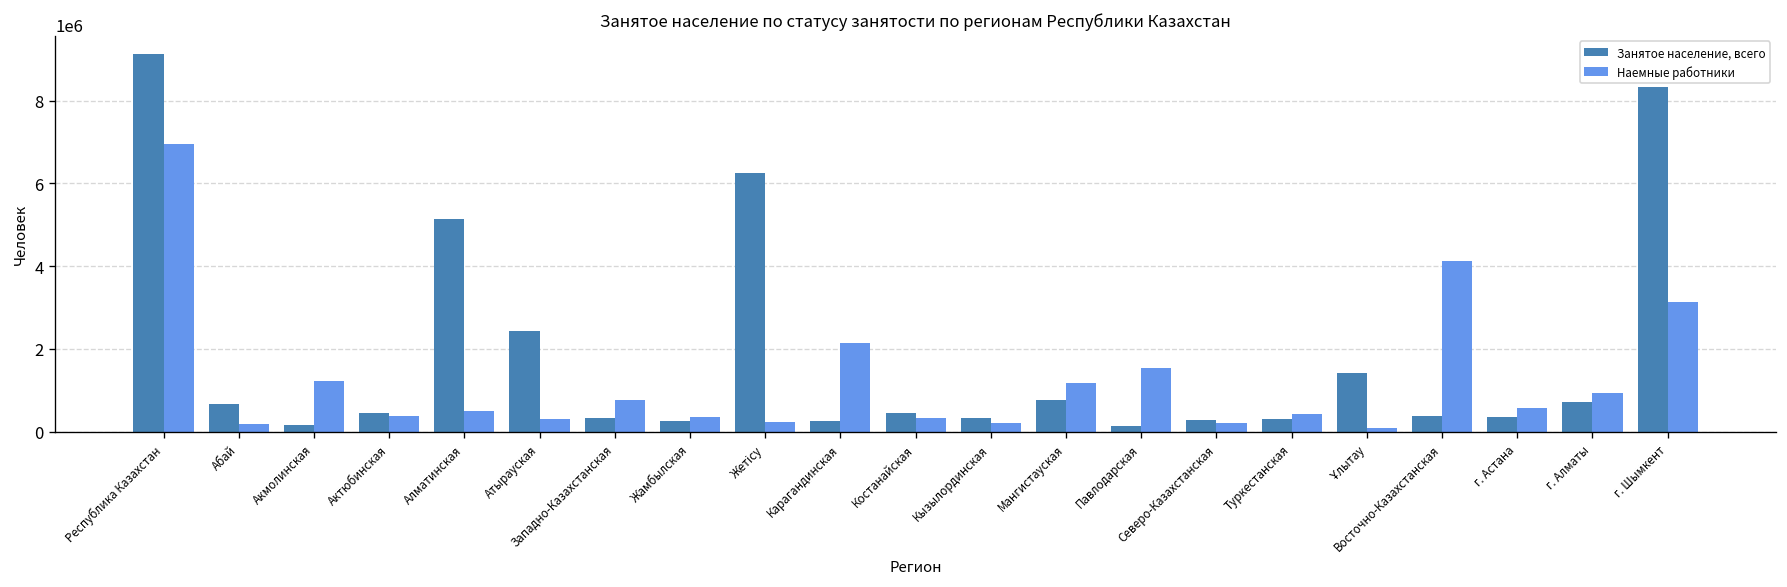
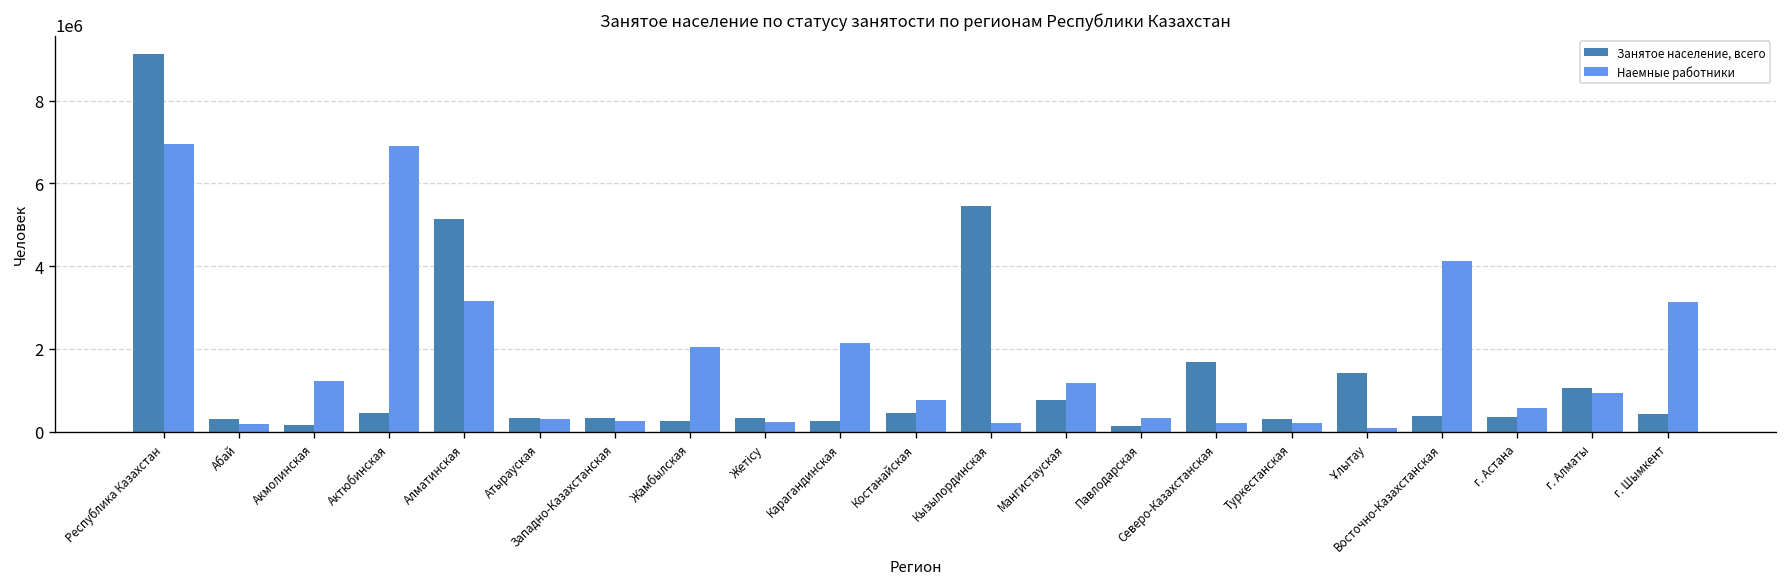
Занятое население, всего, Абай: 700000 -> 300000
Наемные работники, Актюбинская: 400000 -> 6900000
Наемные работники, Алматинская: 500000 -> 3200000
Занятое население, всего, Атырауская: 2400000 -> 300000
Наемные работники, Западно-Казахстанская: 800000 -> 200000
Наемные работники, Жамбылская: 400000 -> 2000000
Занятое население, всего, Жетісу: 6200000 -> 300000
Наемные работники, Костанайская: 300000 -> 800000
Занятое население, всего, Кызылординская: 300000 -> 5400000
Наемные работники, Павлодарская: 1500000 -> 300000
Занятое население, всего, Северо-Казахстанская: 300000 -> 1700000
Наемные работники, Туркестанская: 400000 -> 200000
Занятое население, всего, г. Алматы: 700000 -> 1000000
Занятое население, всего, г. Шымкент: 8300000 -> 400000
